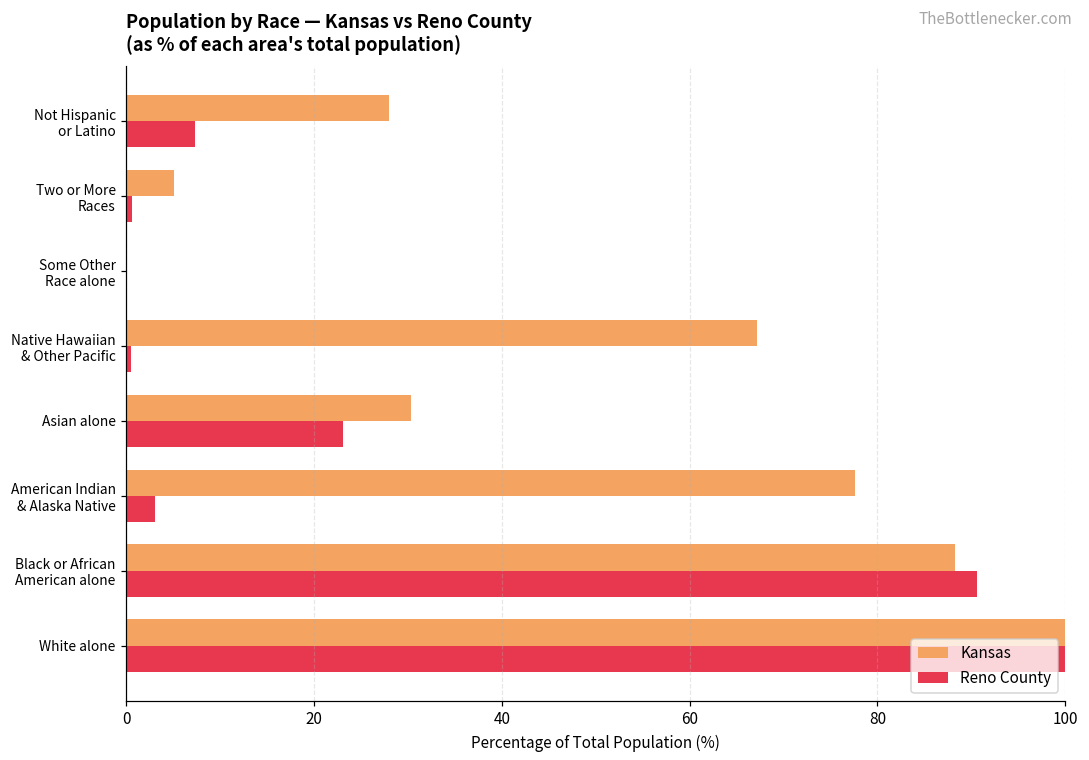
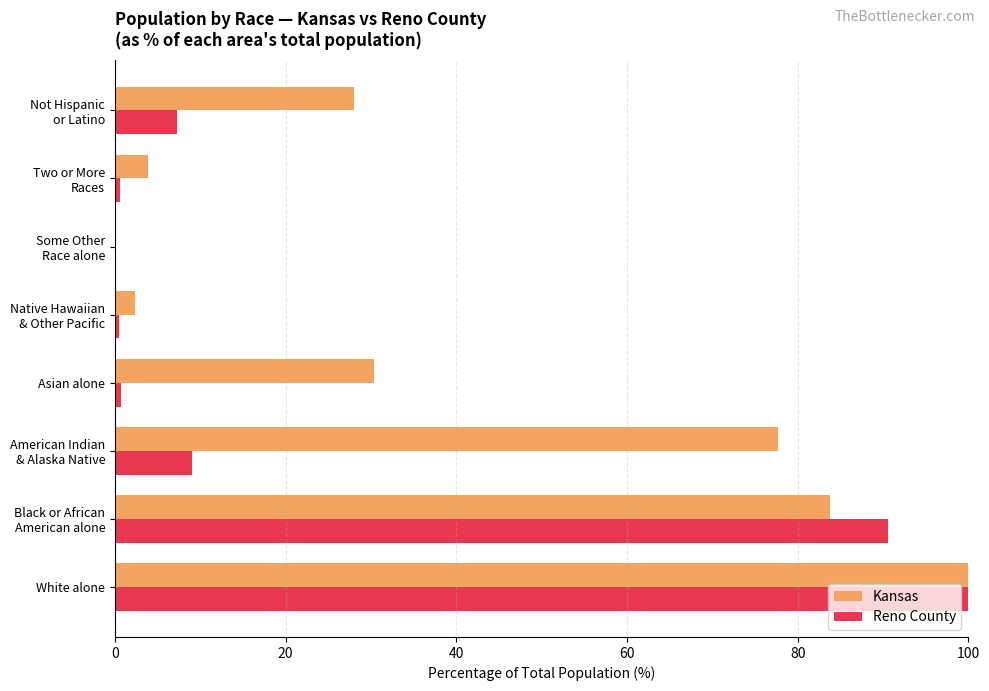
Kansas, Two or More Races: 5 -> 4
Kansas, Native Hawaiian & Other Pacific: 67 -> 2
Reno County, Asian alone: 23 -> 1
Reno County, American Indian & Alaska Native: 3 -> 9
Kansas, Black or African American alone: 88 -> 84
